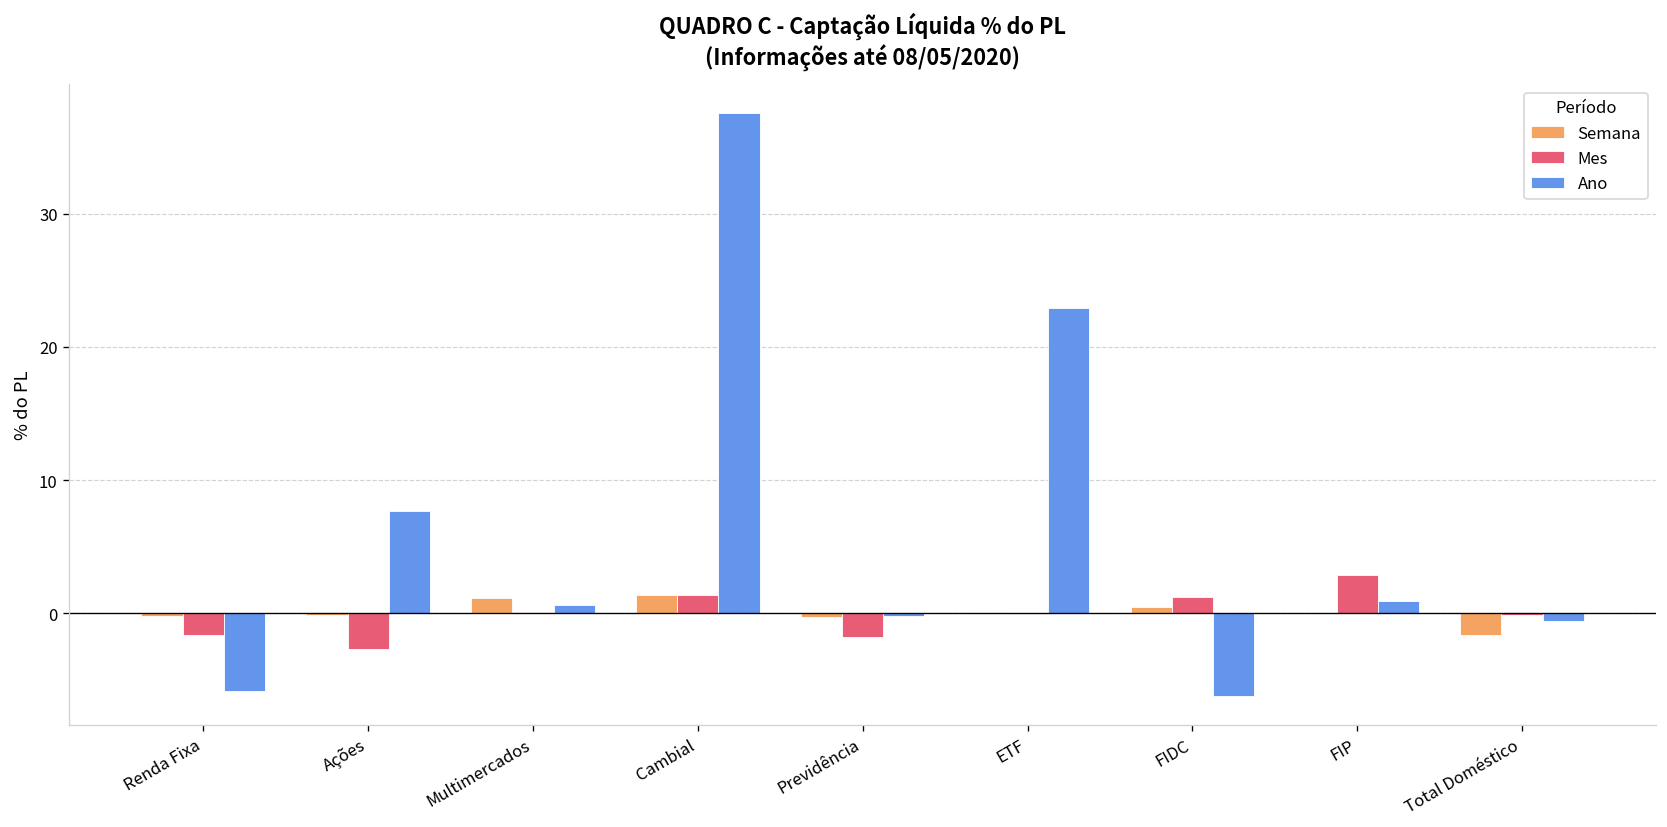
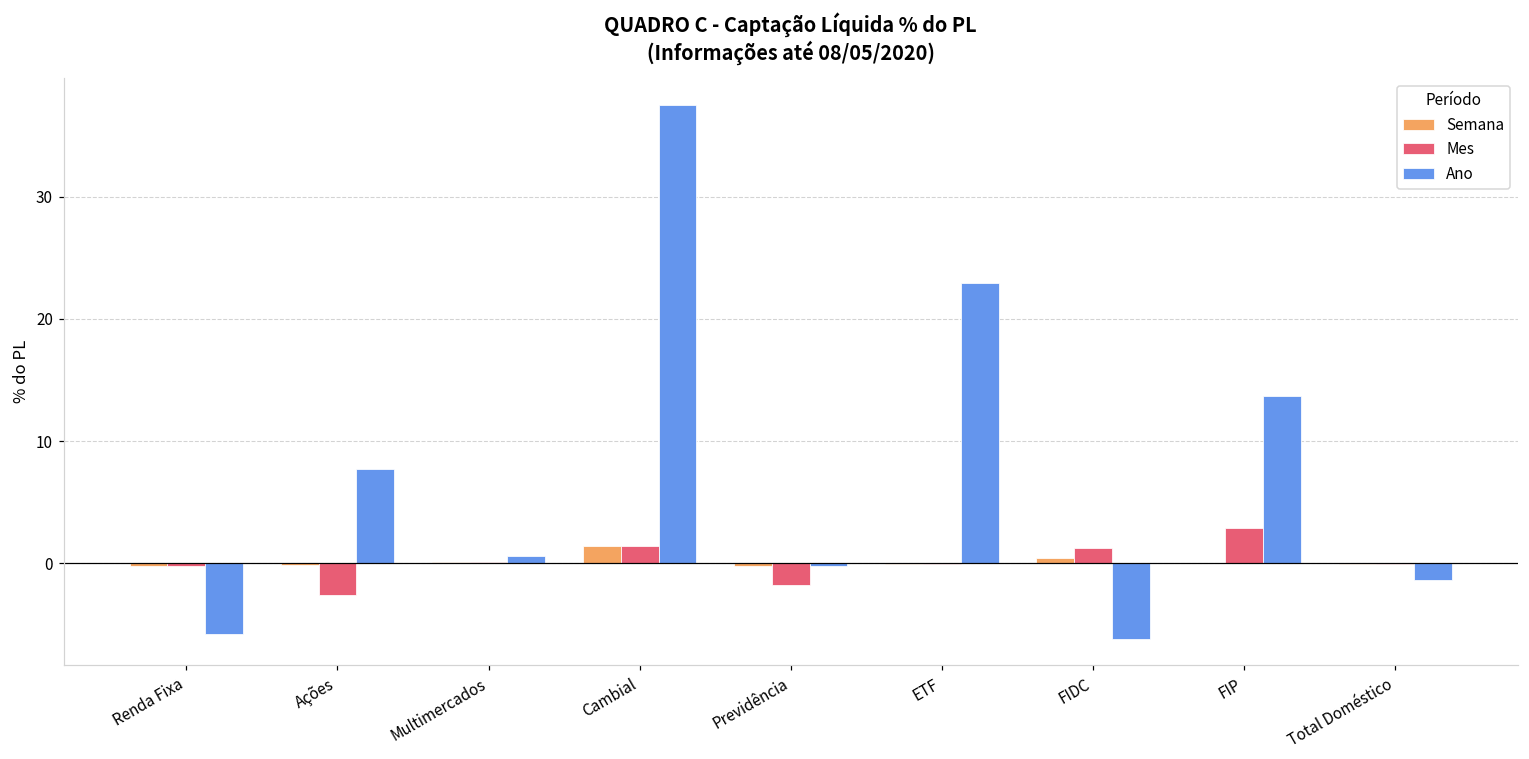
Mes, Renda Fixa: -1.6 -> -0.2
Semana, Multimercados: 1.2 -> 0.1
Ano, FIP: 1.0 -> 13.7
Semana, Total Doméstico: -1.6 -> -0.1
Ano, Total Doméstico: -0.6 -> -1.4
